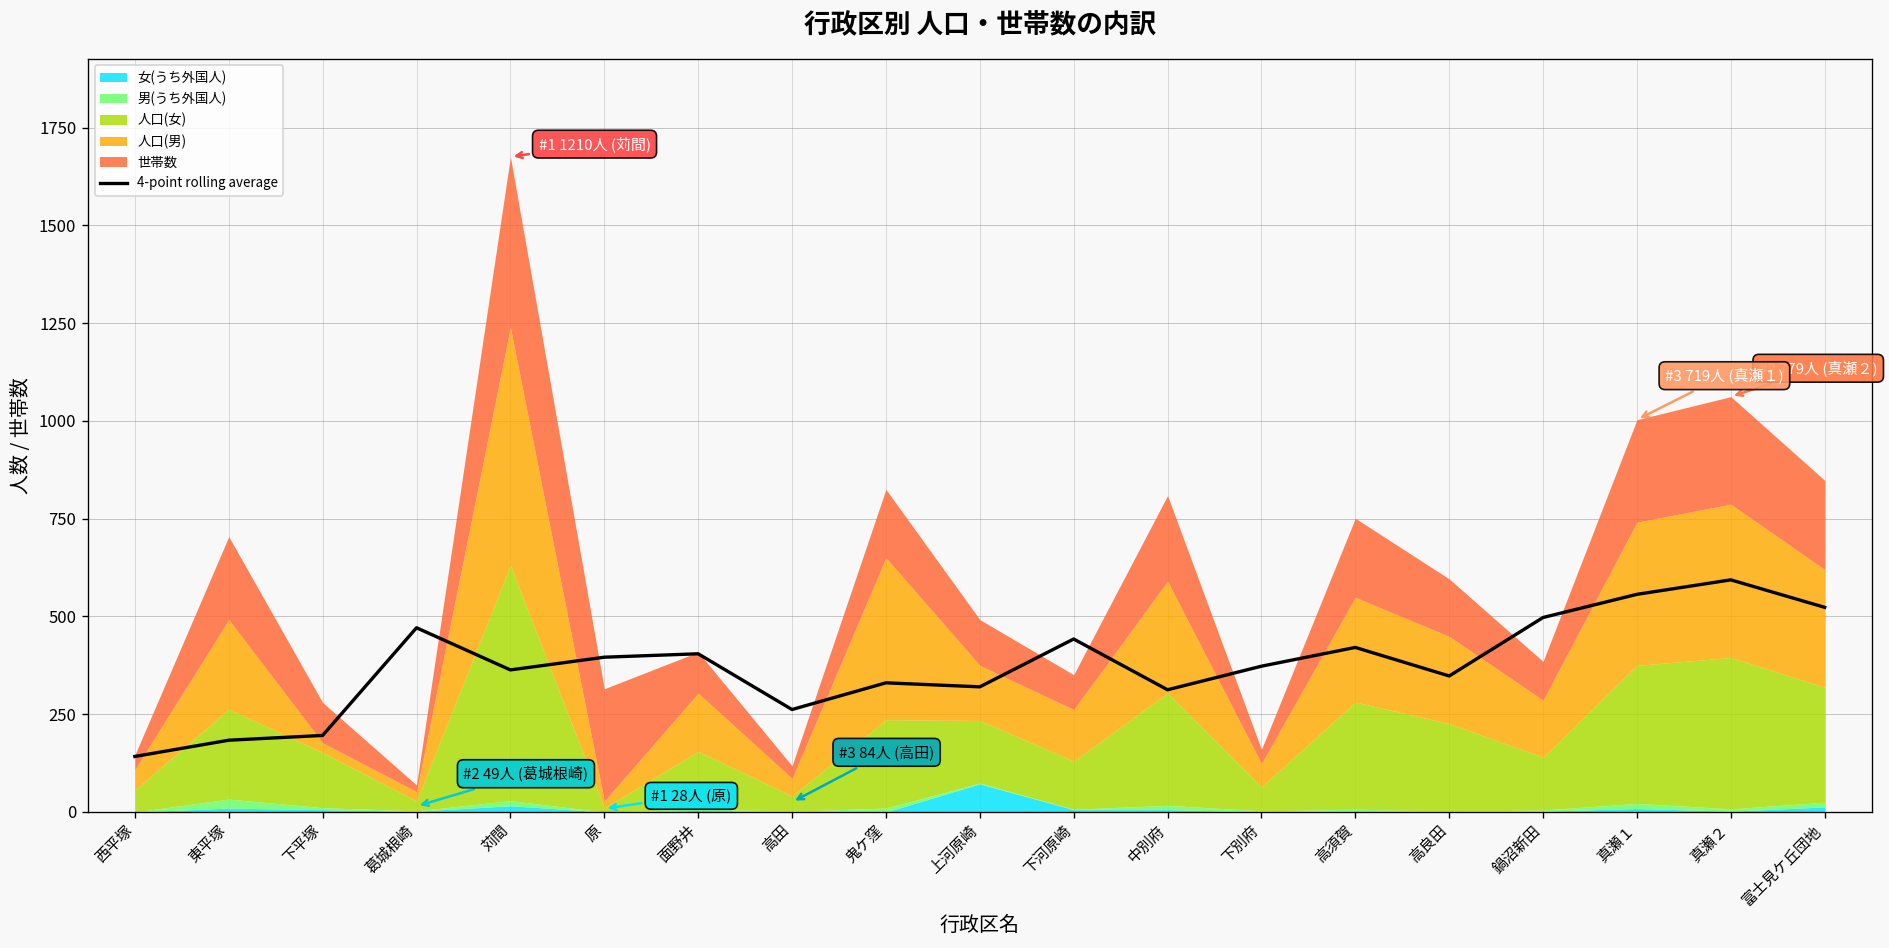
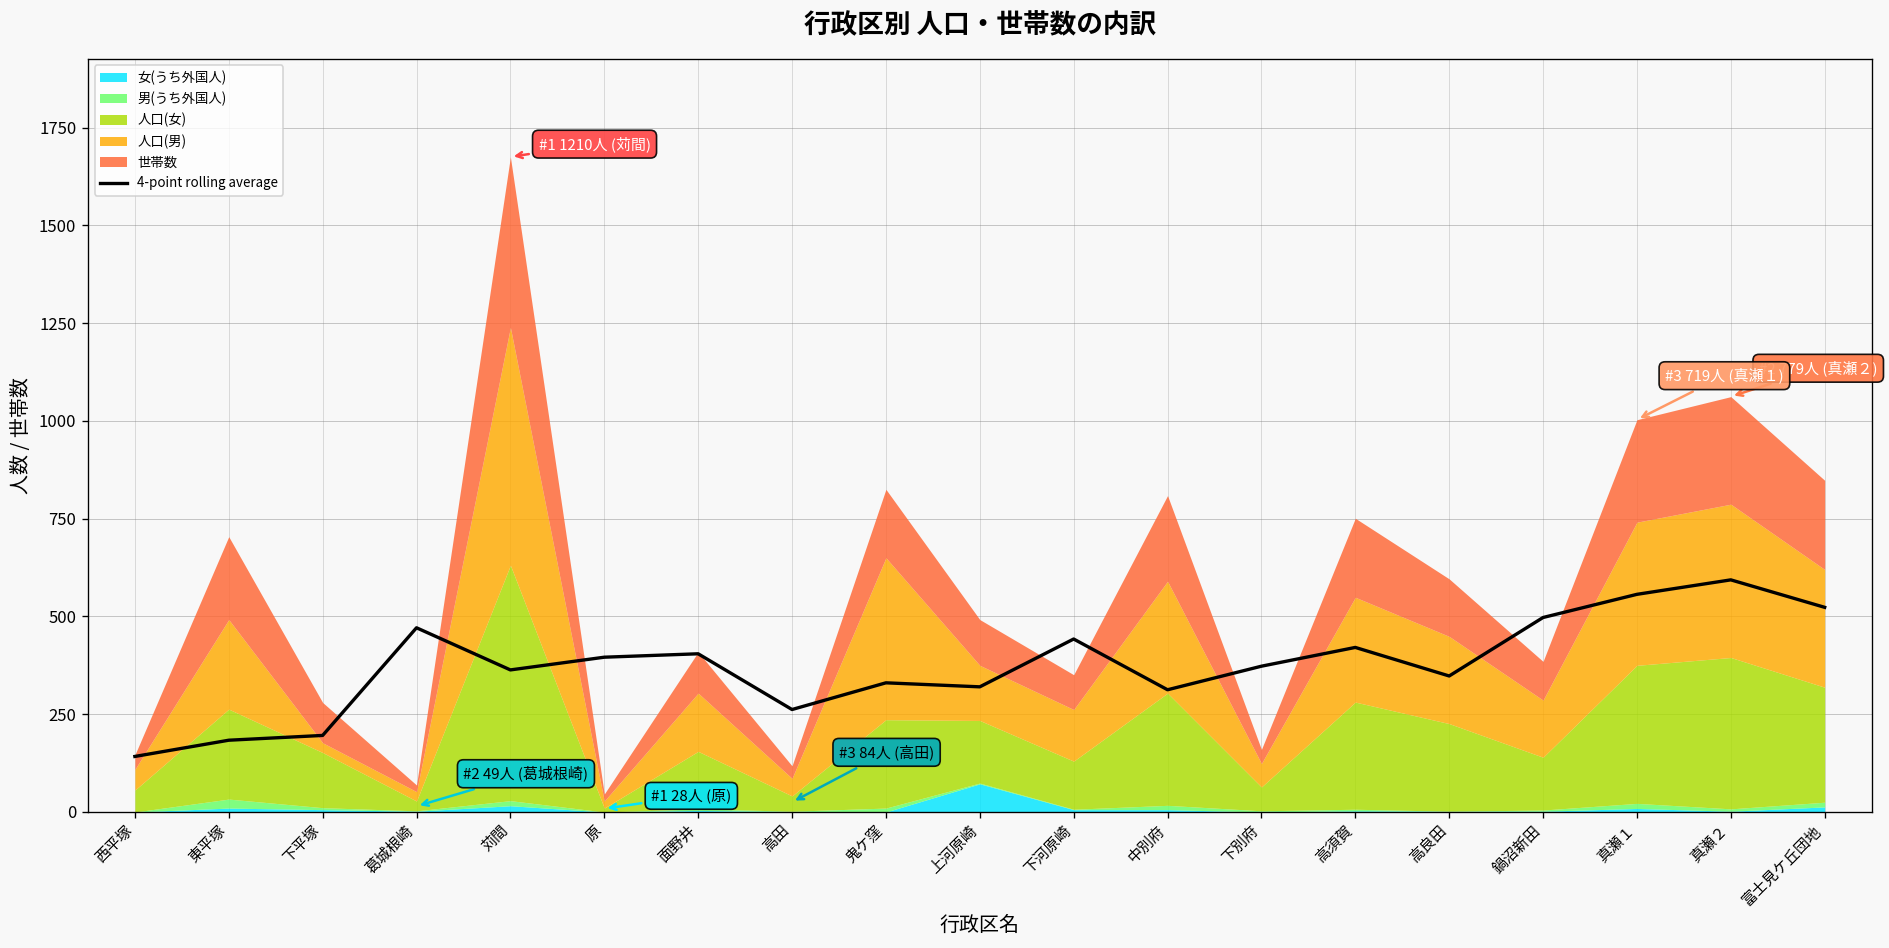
世帯数, 原: 290 -> 20
